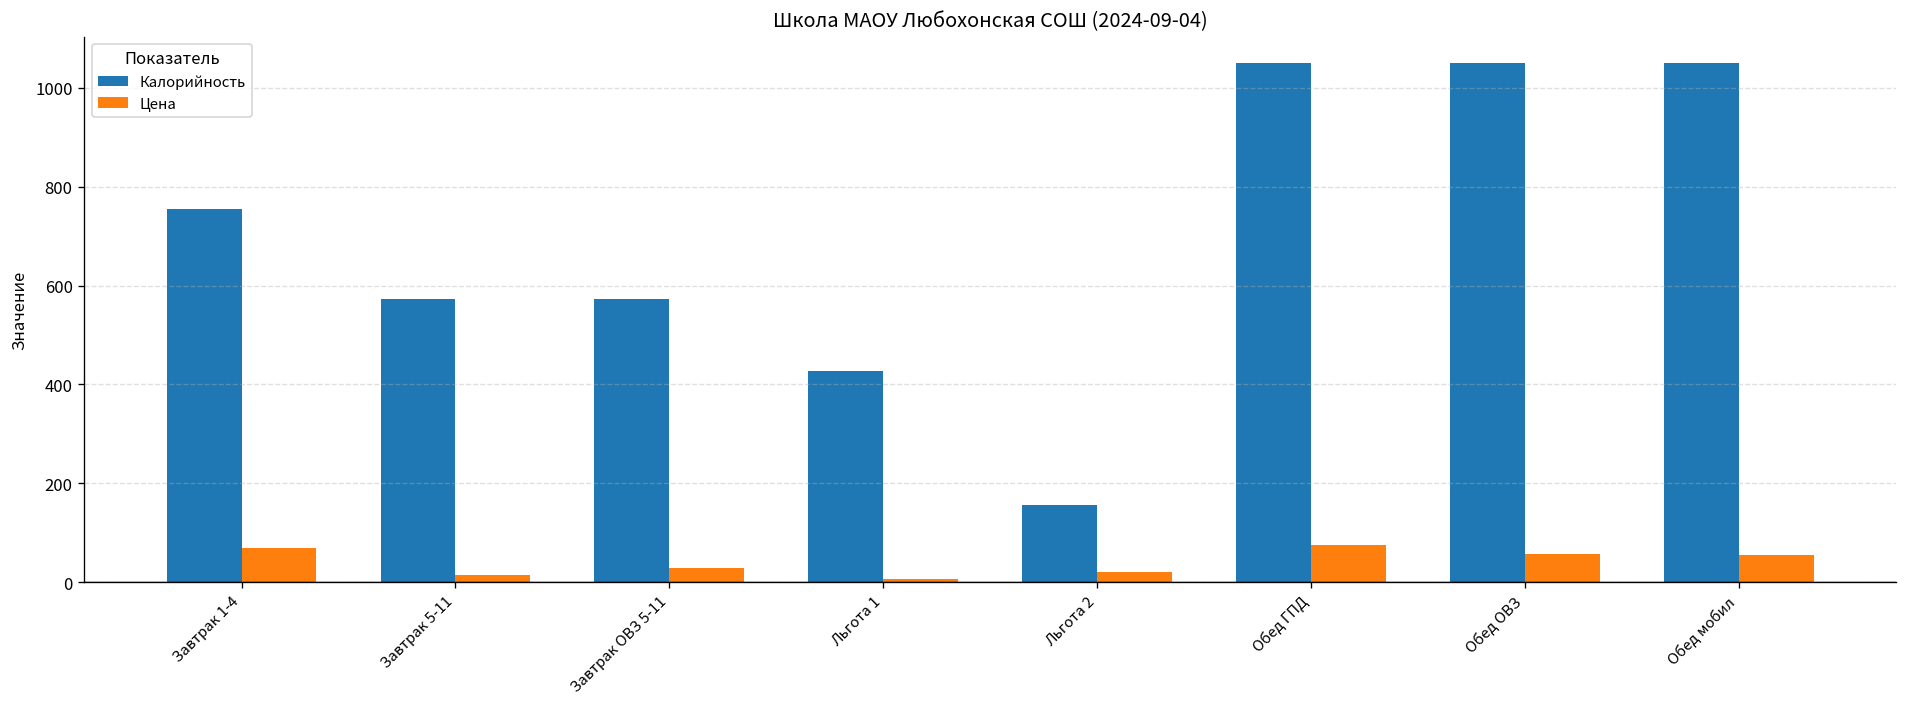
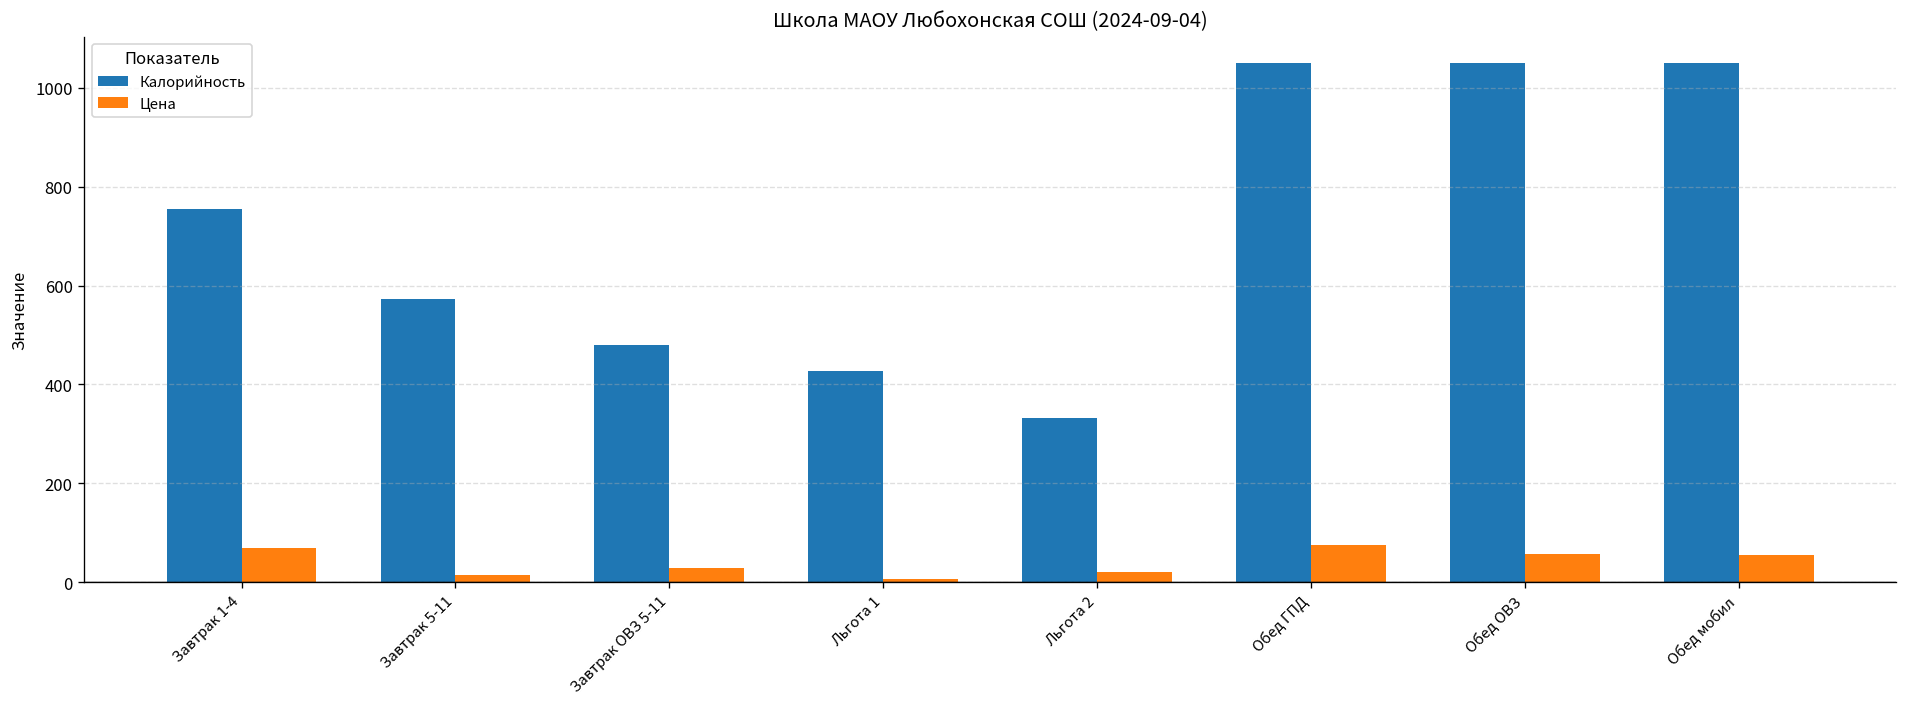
Калорийность, Завтрак ОВЗ 5-11: 570 -> 480
Калорийность, Льгота 2: 160 -> 330
